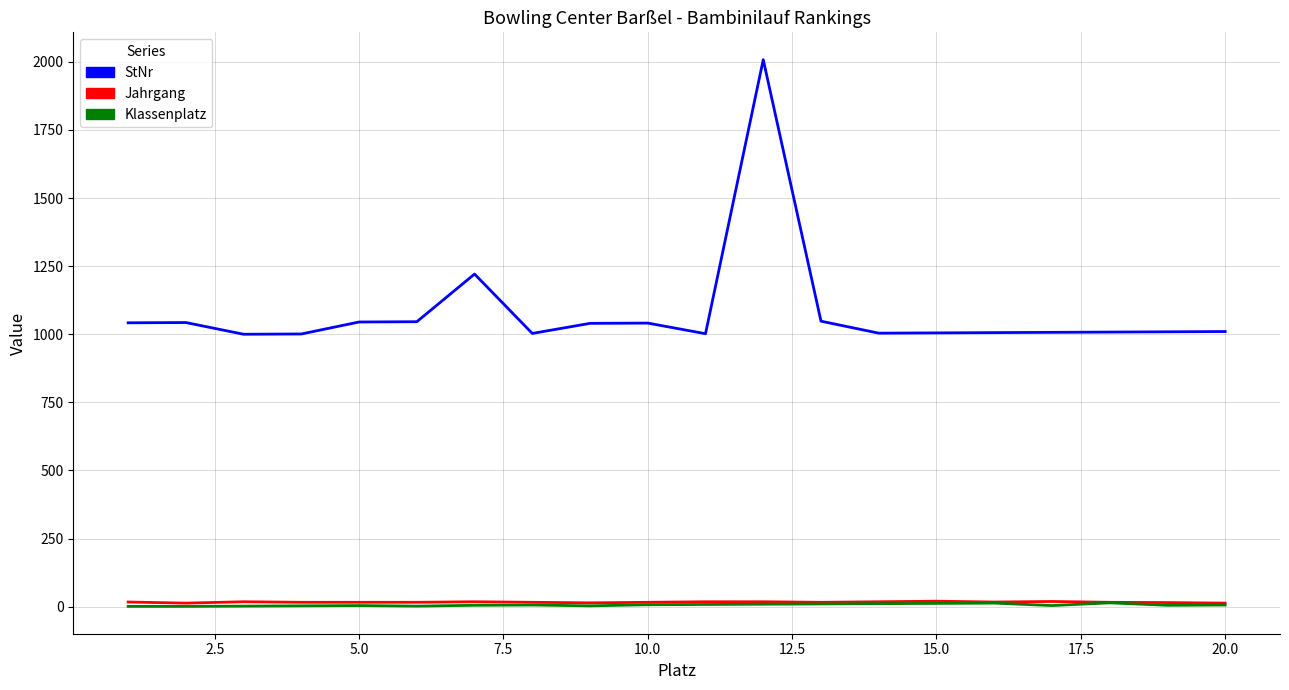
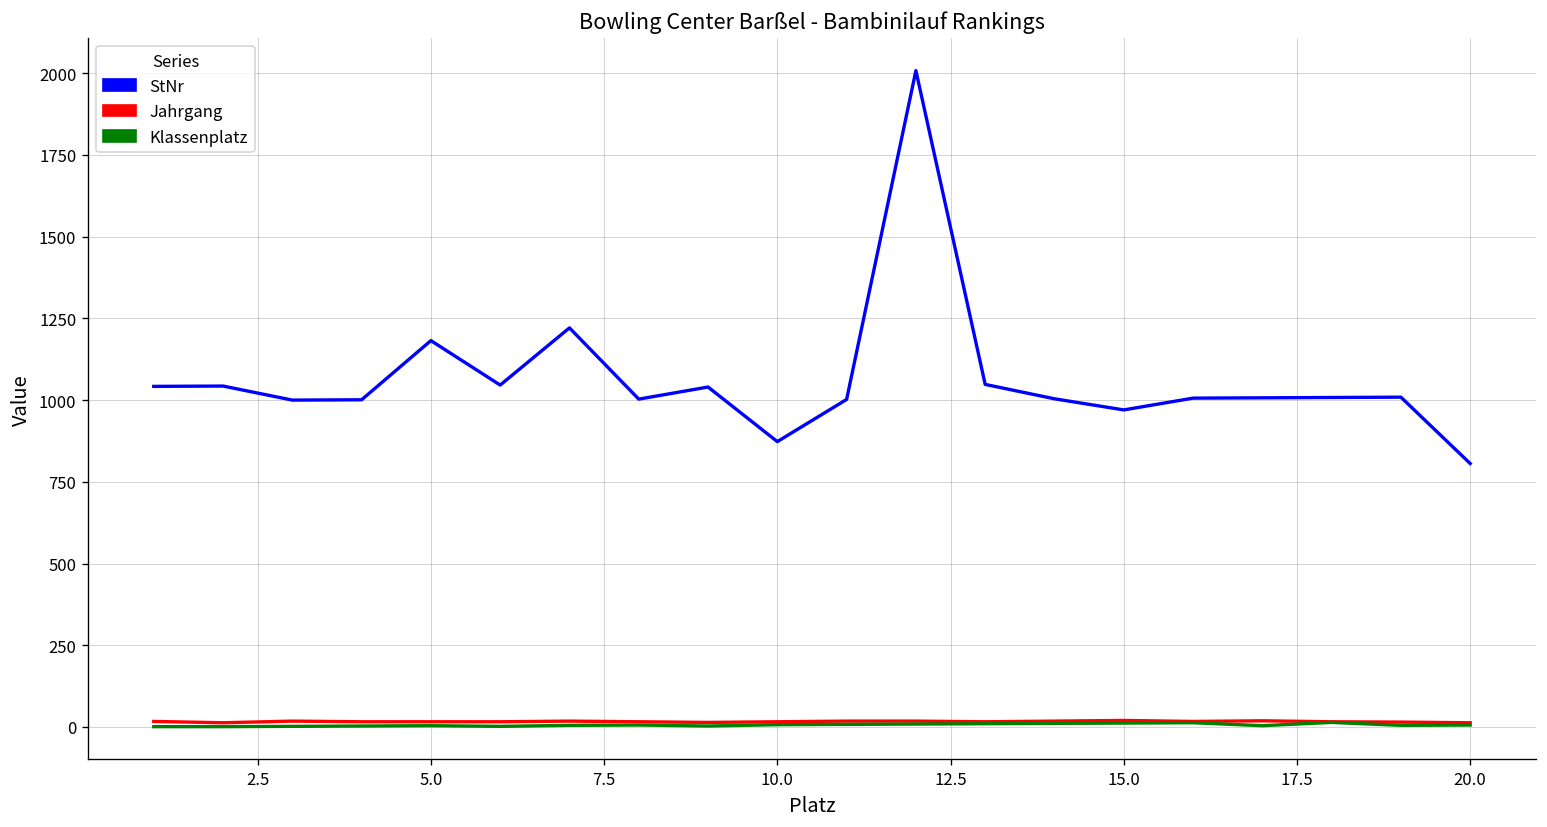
StNr, 5.0: 1050 -> 1180
StNr, 10.0: 1040 -> 870
StNr, 15.0: 1010 -> 970
StNr, 20.0: 1010 -> 810
